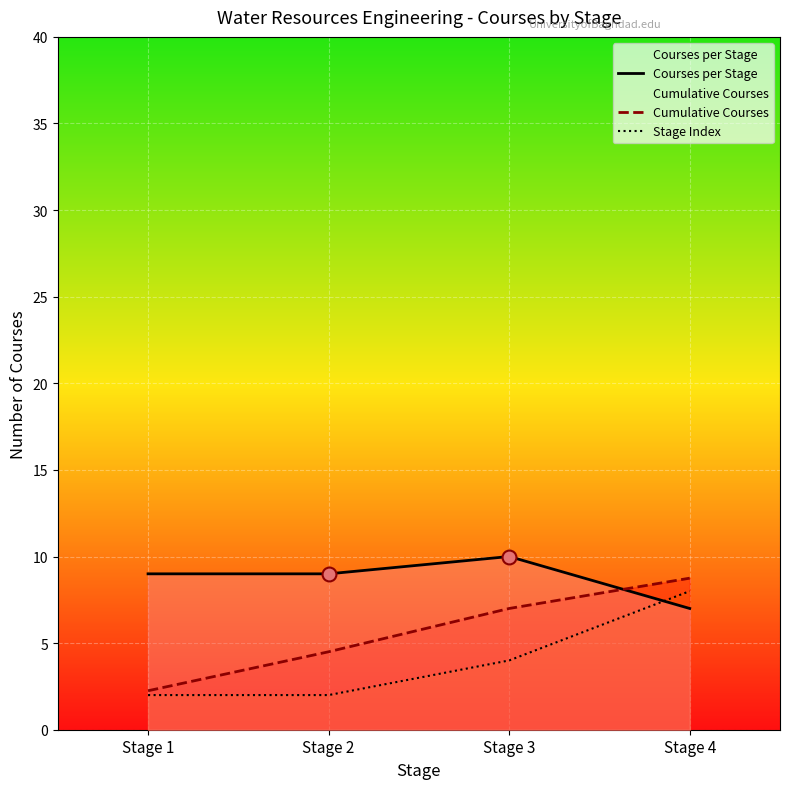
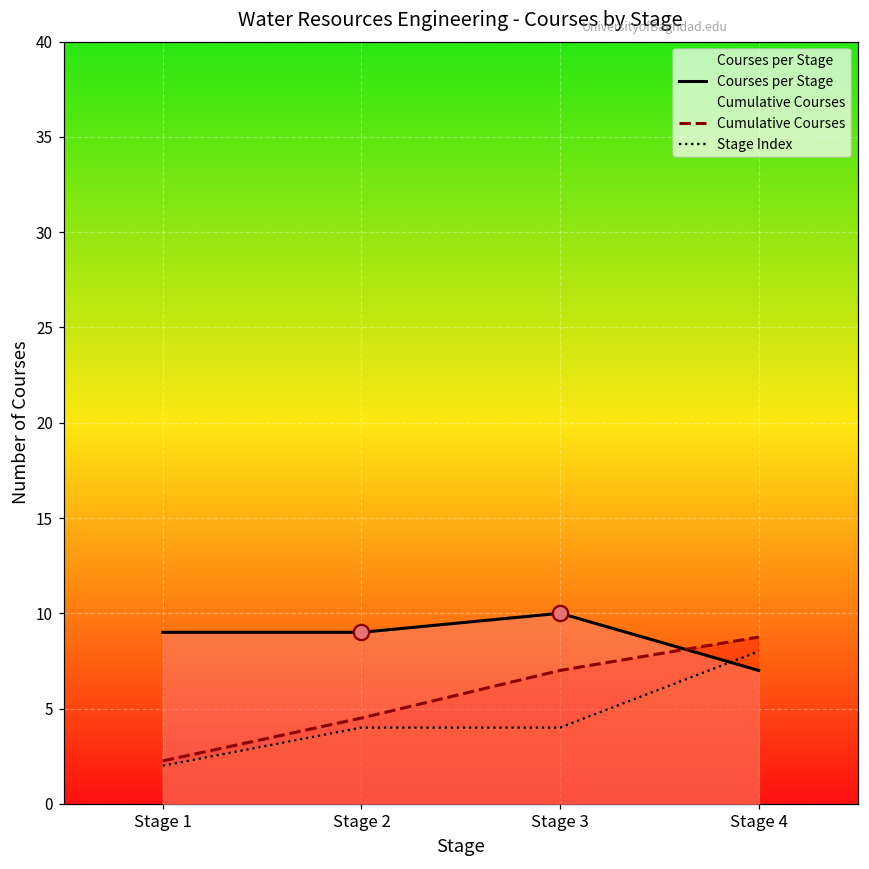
Stage Index, Stage 2: 2.0 -> 4.0
